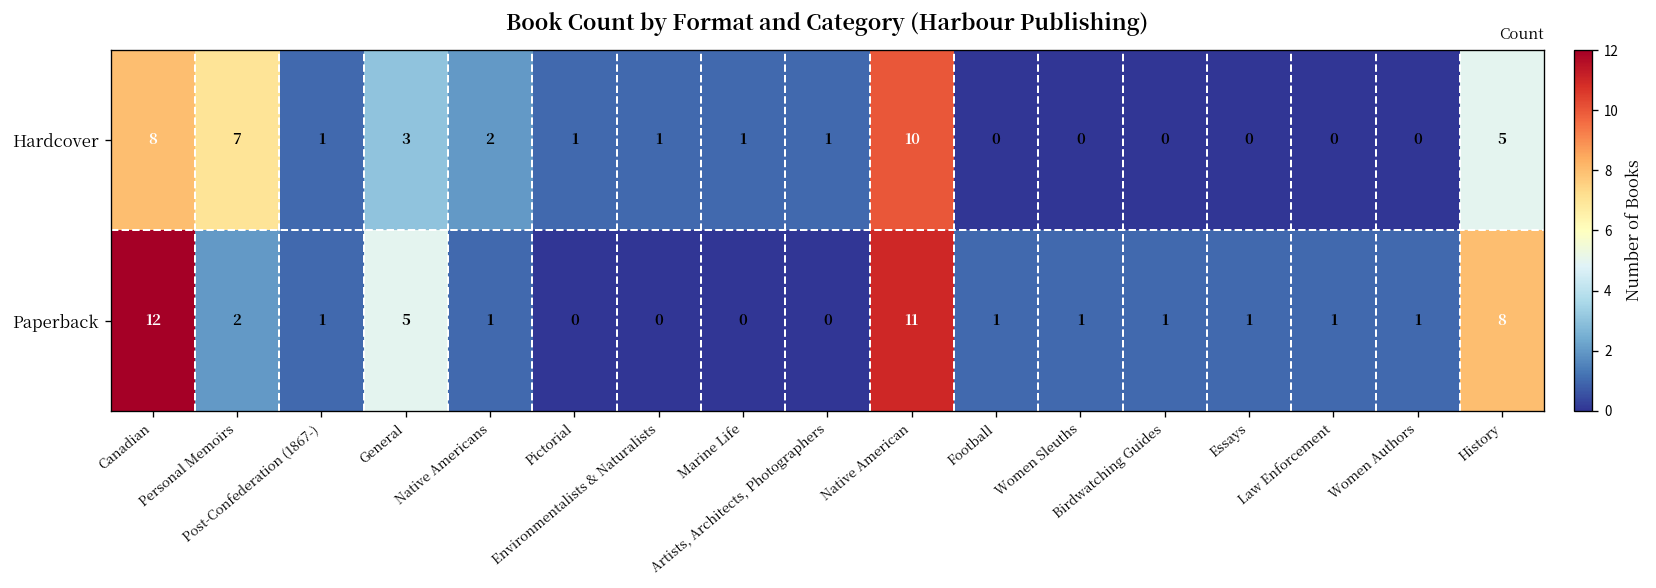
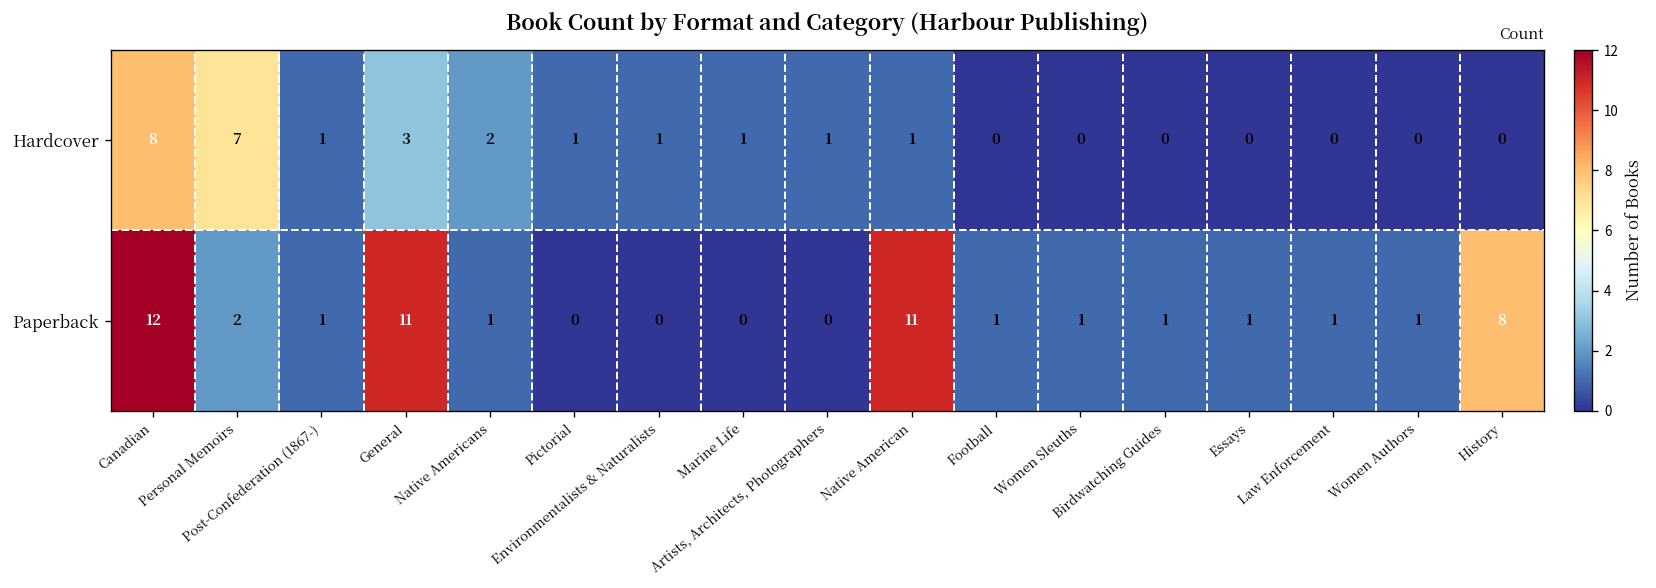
Hardcover, Native American: 10 -> 1
Hardcover, History: 5 -> 0
Paperback, General: 5 -> 11
